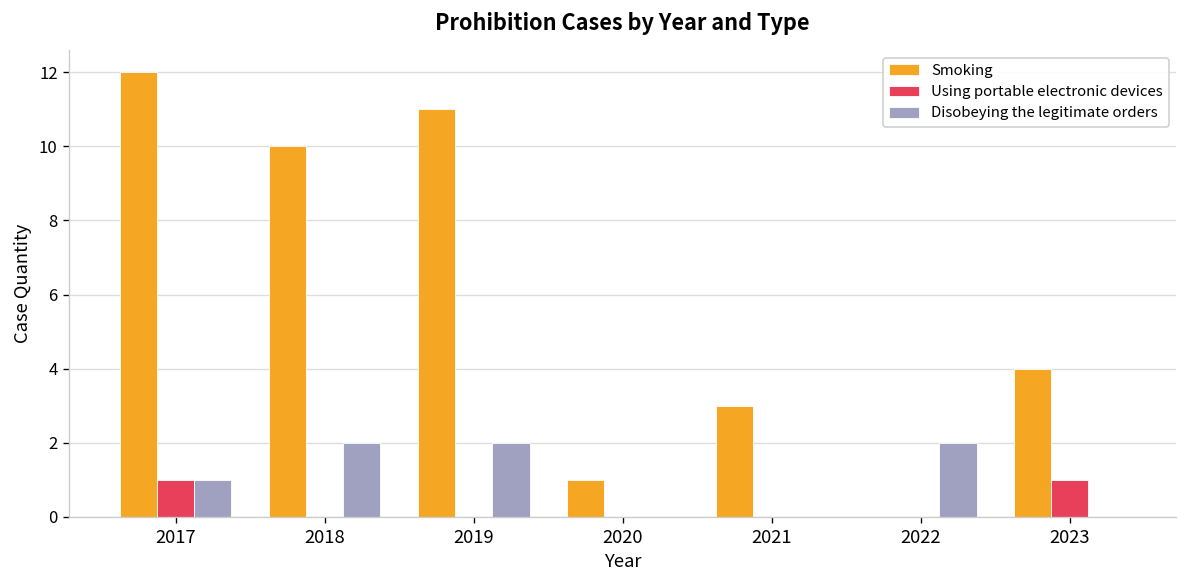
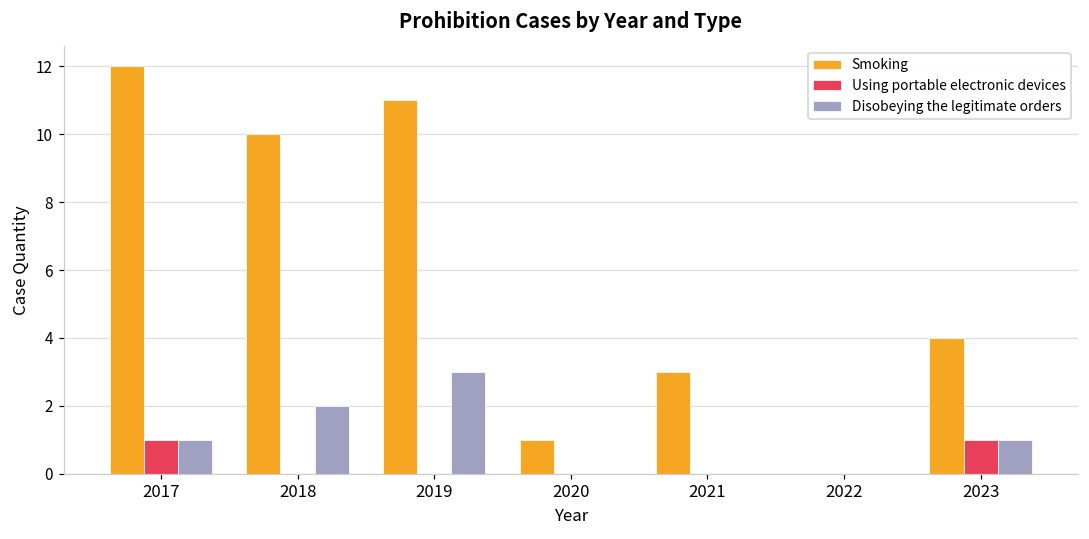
Disobeying the legitimate orders, 2019: 2 -> 3
Disobeying the legitimate orders, 2022: 2 -> 0
Disobeying the legitimate orders, 2023: 0 -> 1
